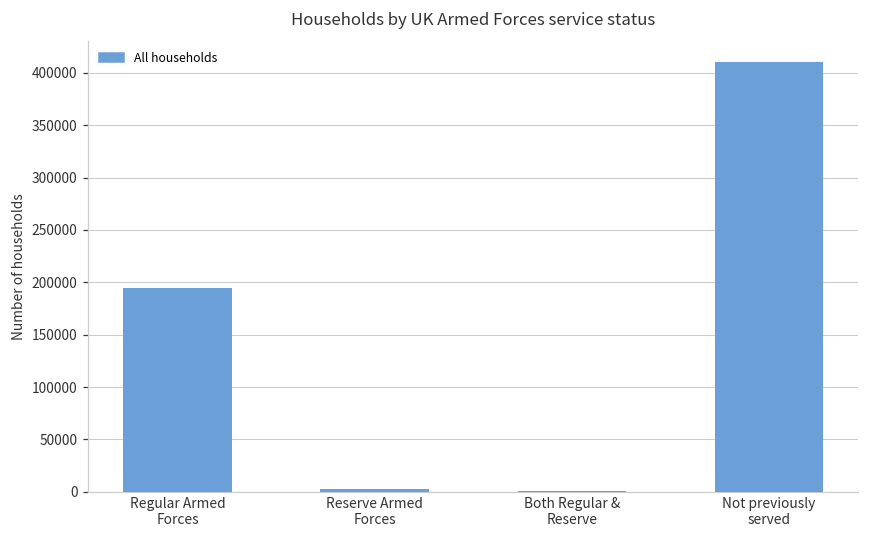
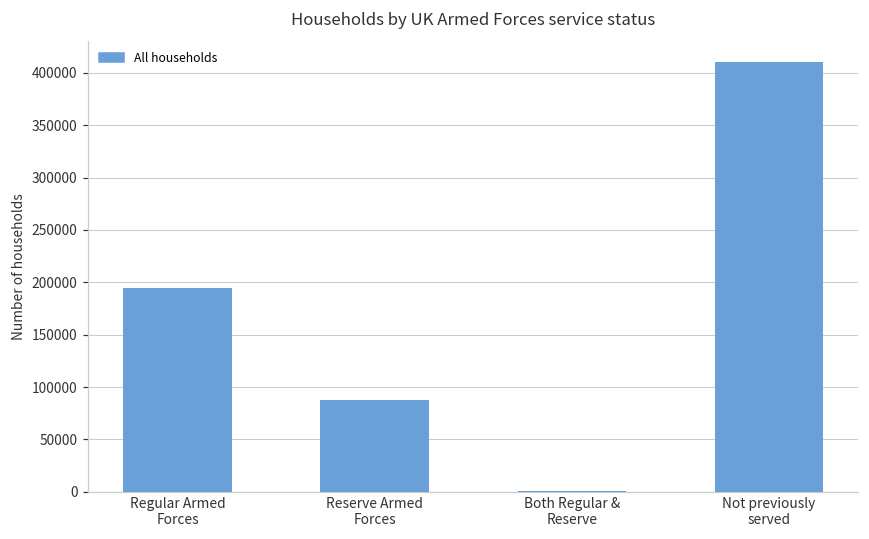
Reserve Armed Forces: 0 -> 90000
